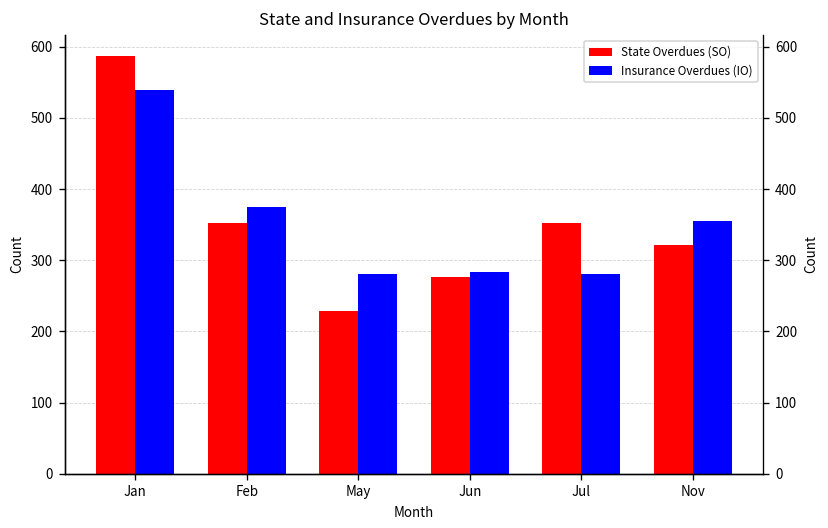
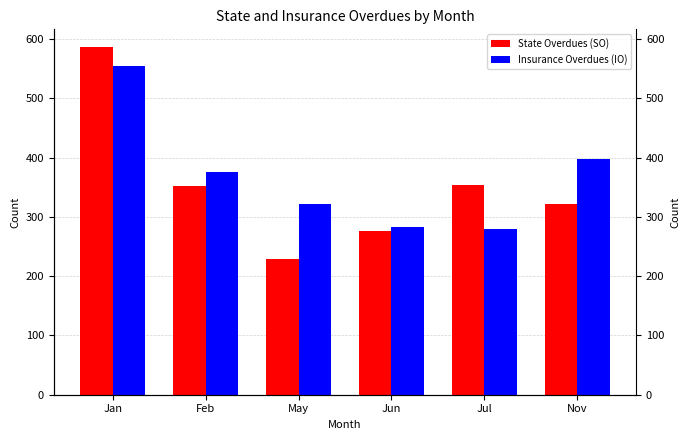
Insurance Overdues (IO), Jan: 540 -> 550
Insurance Overdues (IO), May: 280 -> 320
Insurance Overdues (IO), Nov: 360 -> 400
